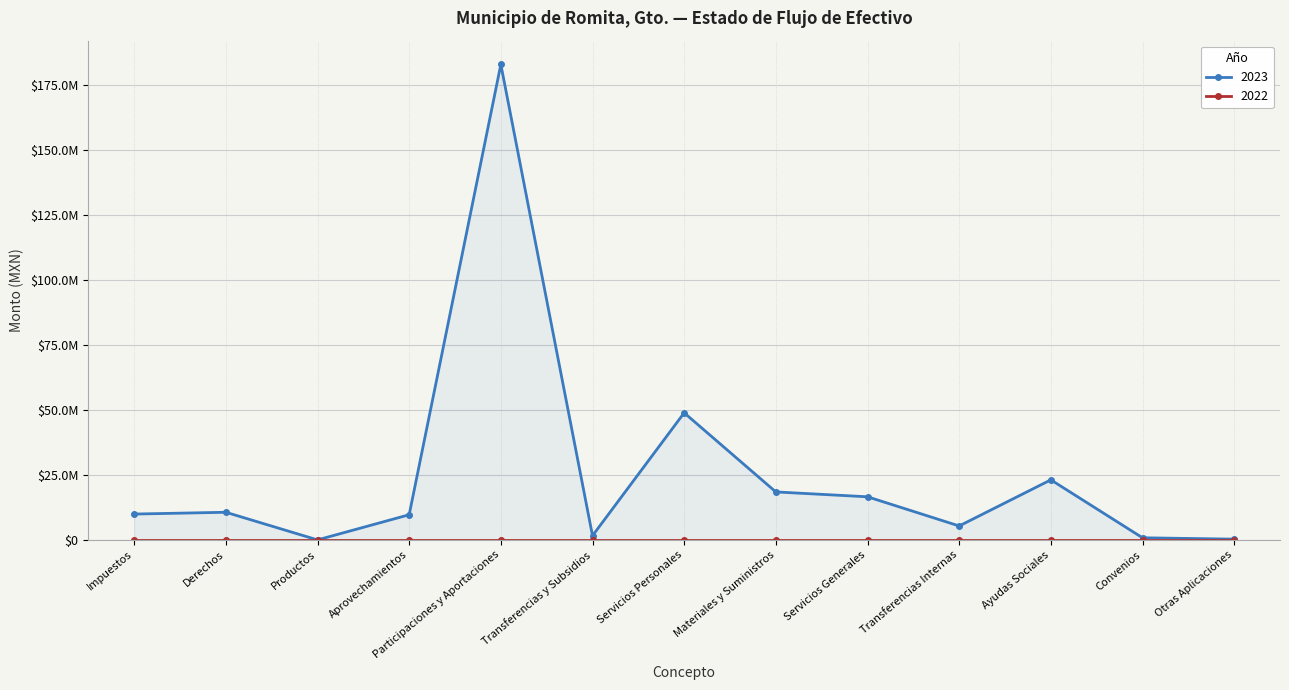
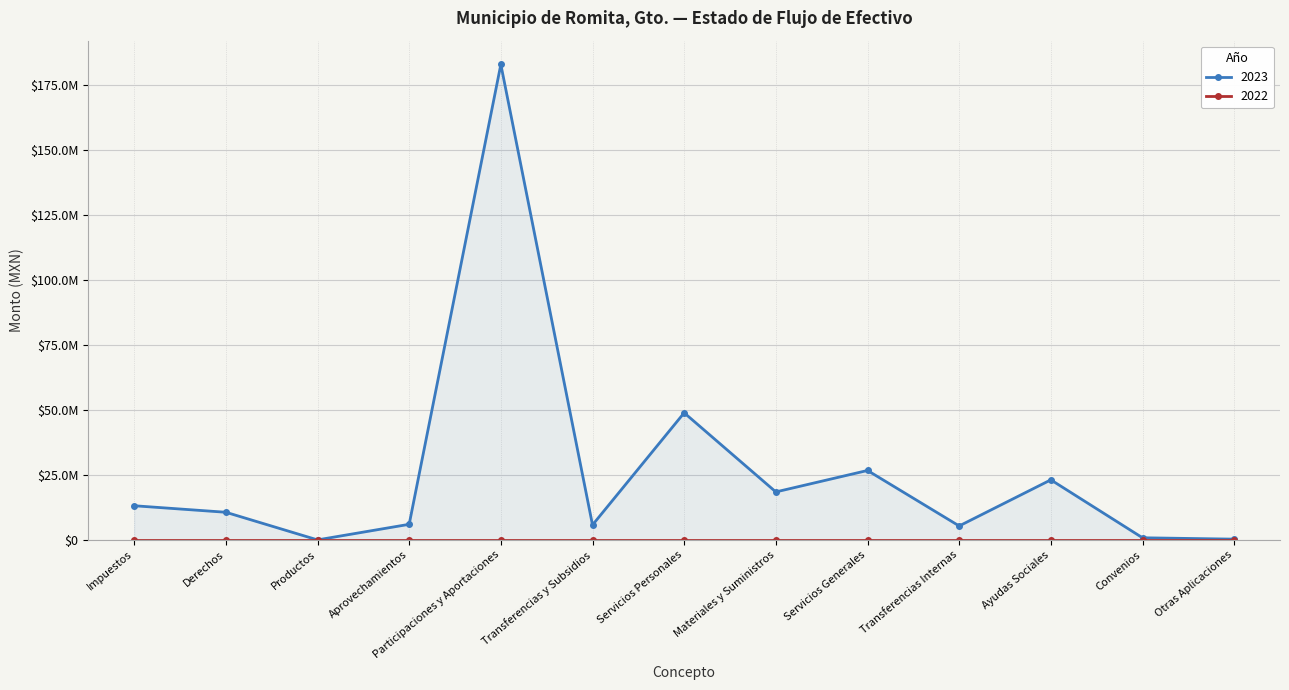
2023, Impuestos: $10000000 -> $13000000
2023, Aprovechamientos: $10000000 -> $6000000
2023, Transferencias y Subsidios: $2000000 -> $6000000
2023, Servicios Generales: $17000000 -> $27000000
